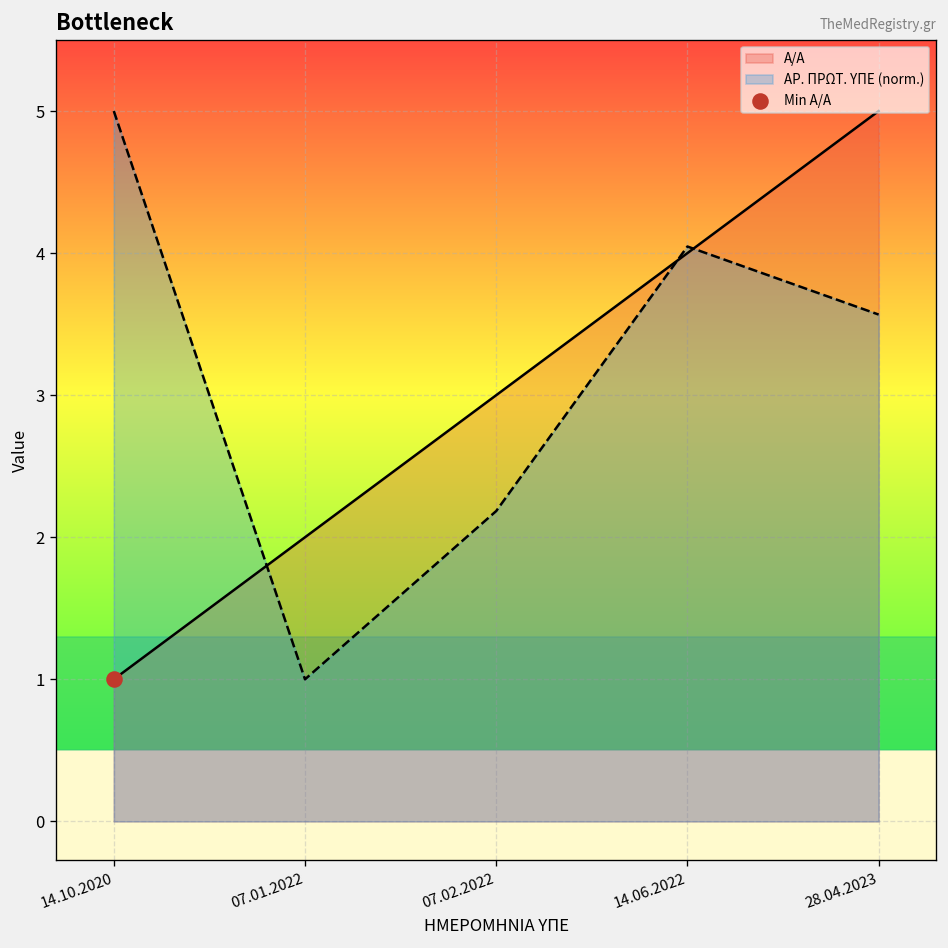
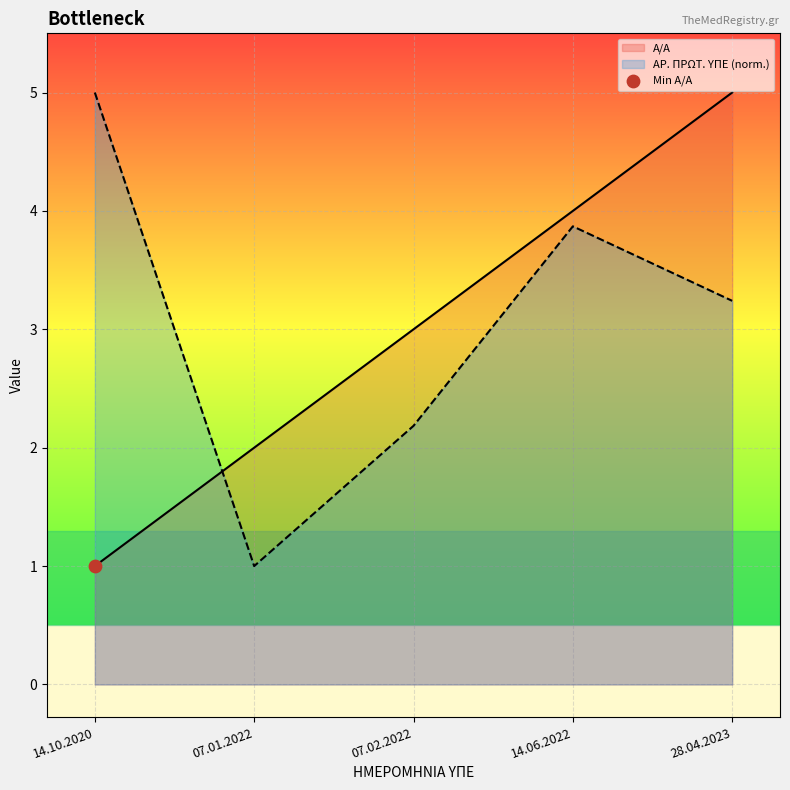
ΑΡ. ΠΡΩΤ. ΥΠΕ (norm.), 14.06.2022: 4.05 -> 3.87
ΑΡ. ΠΡΩΤ. ΥΠΕ (norm.), 28.04.2023: 3.57 -> 3.24
